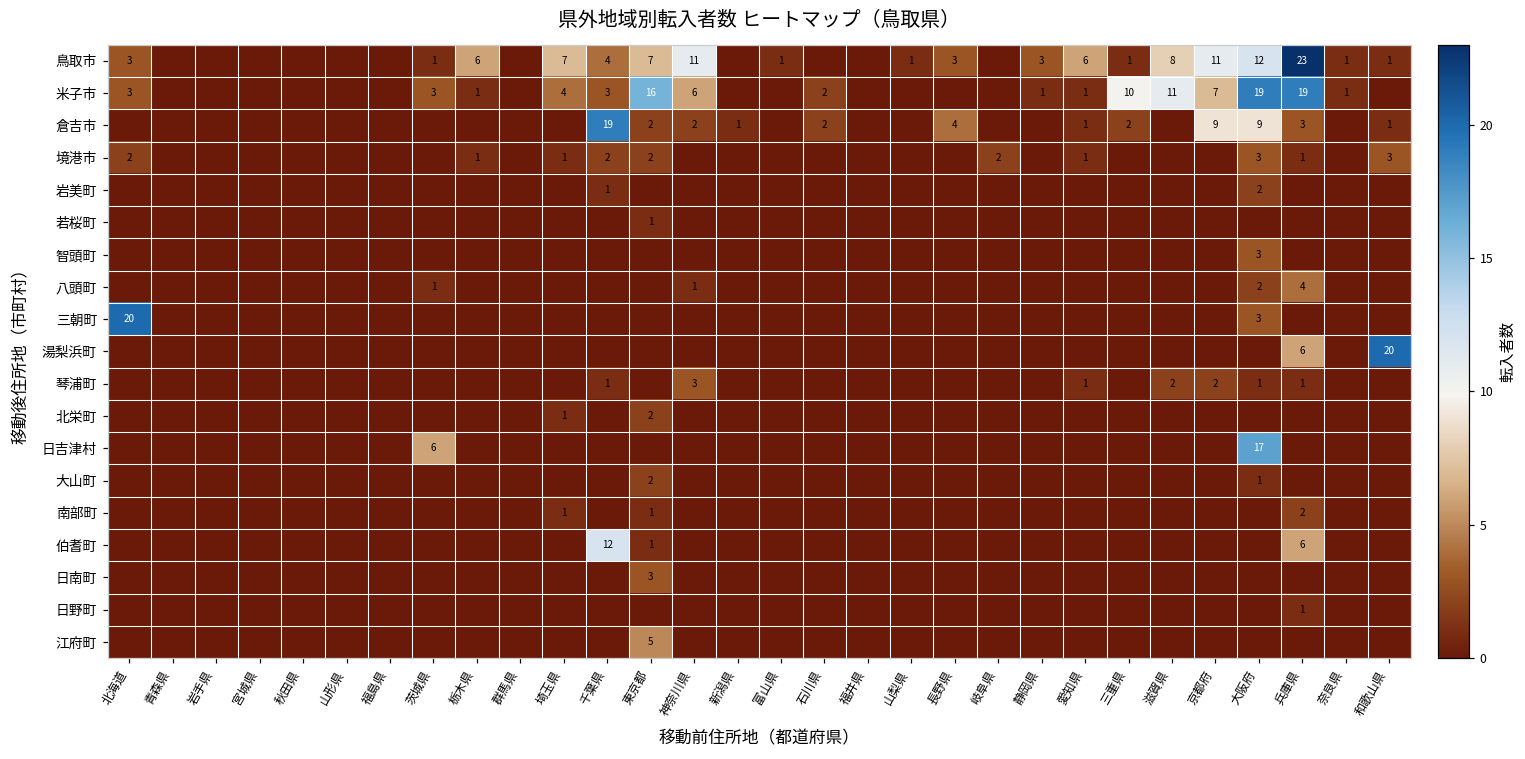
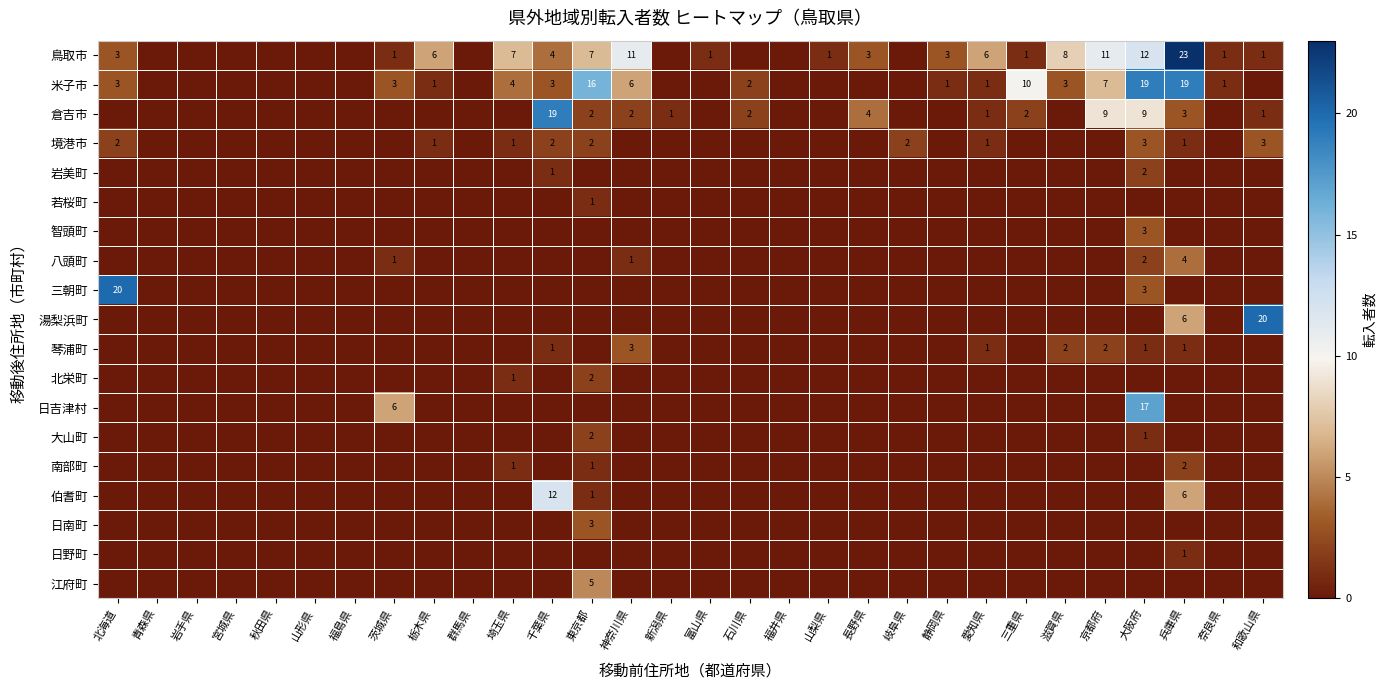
米子市, 滋賀県: 11 -> 3
